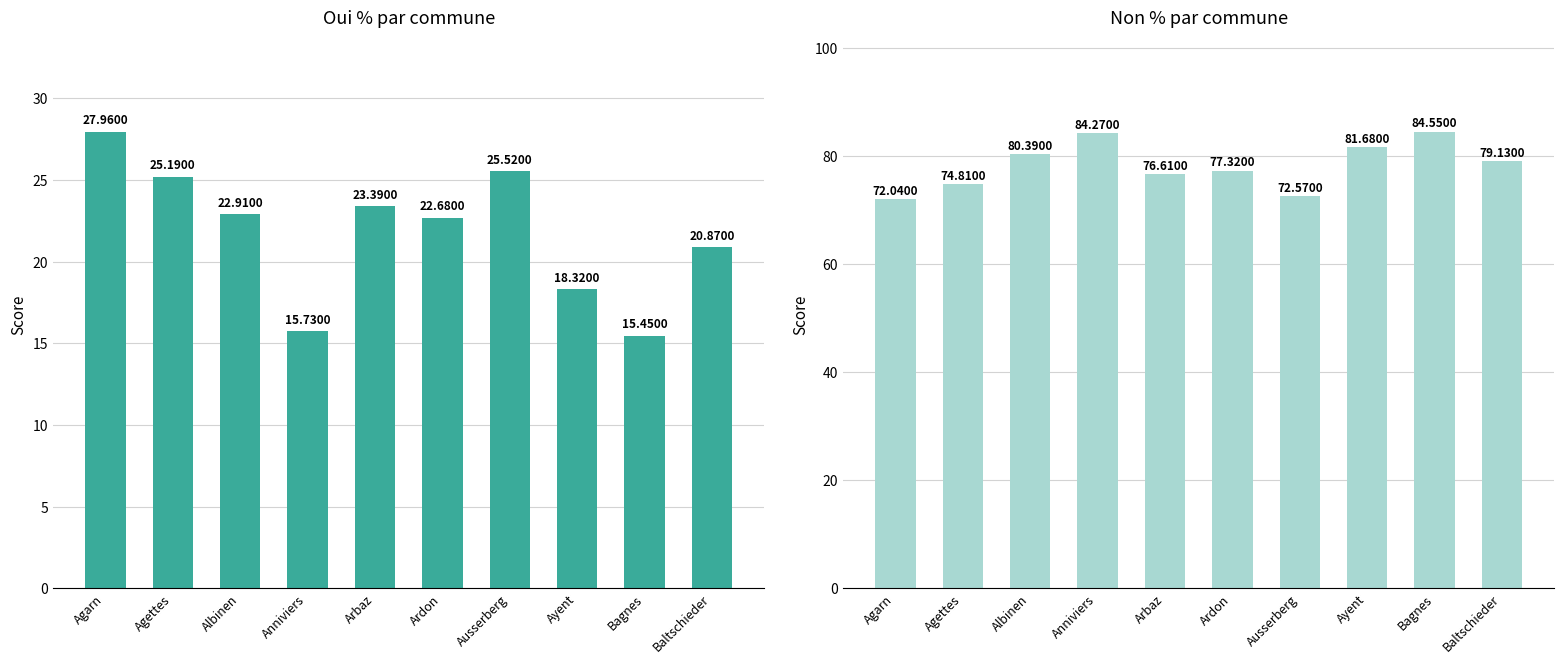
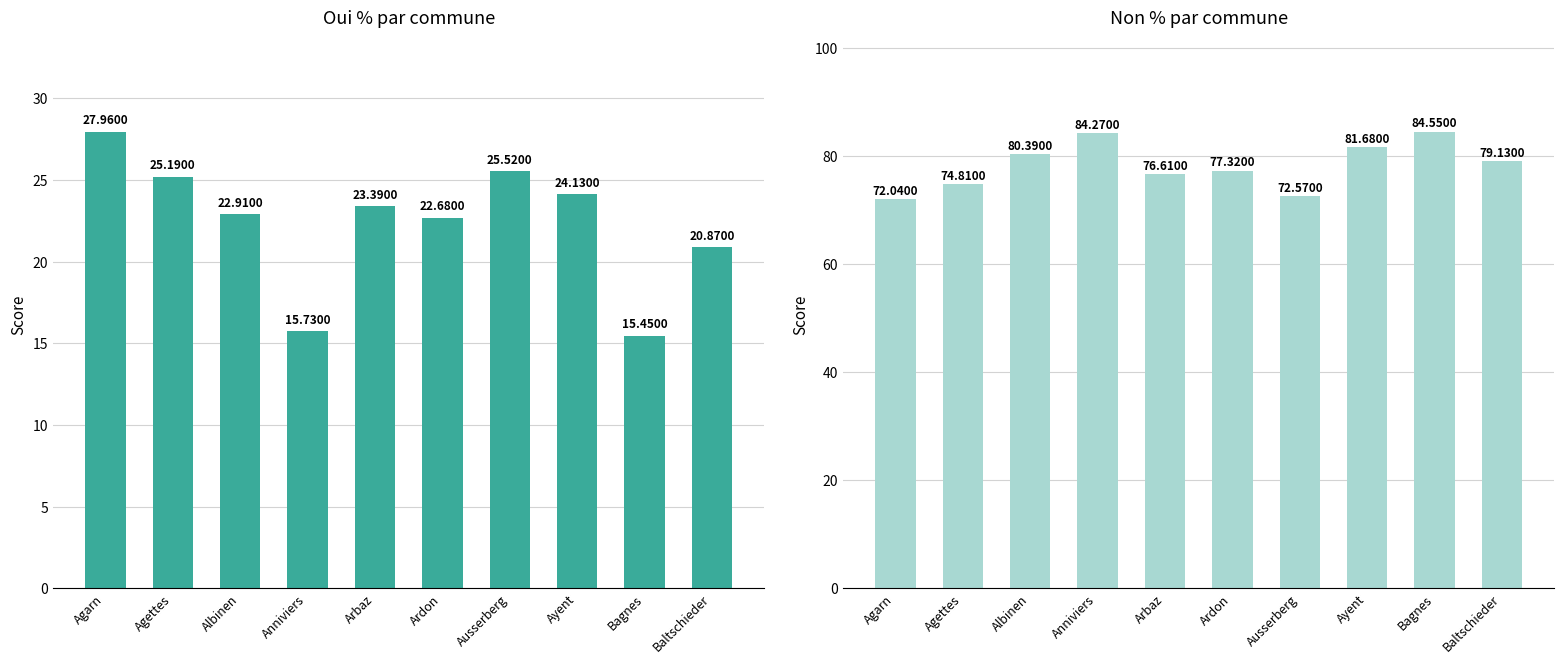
Oui % par commune, Ayent: 18.3200 -> 24.1300
